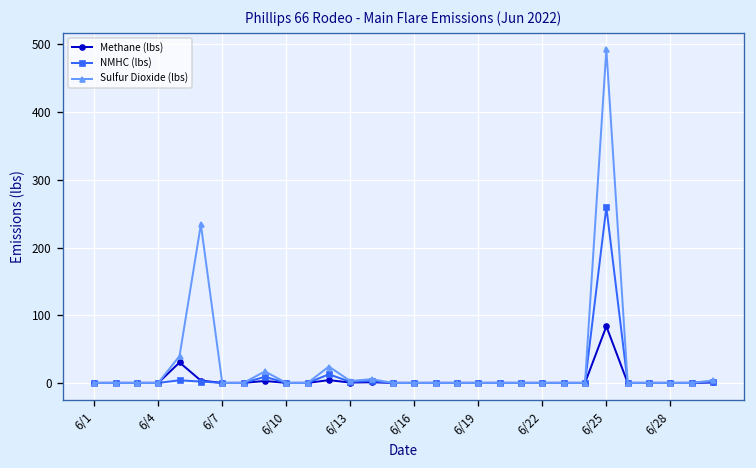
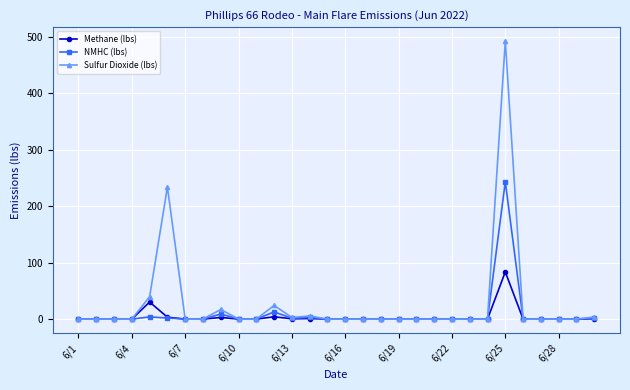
NMHC (lbs), 6/25: 260 -> 240
